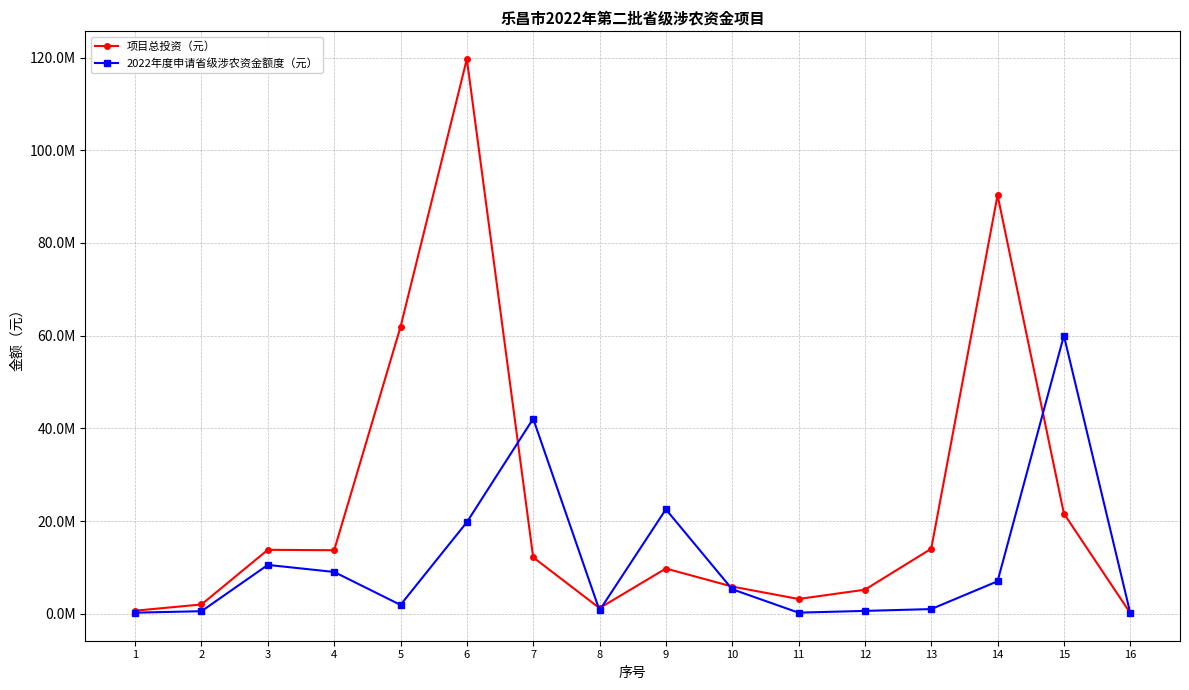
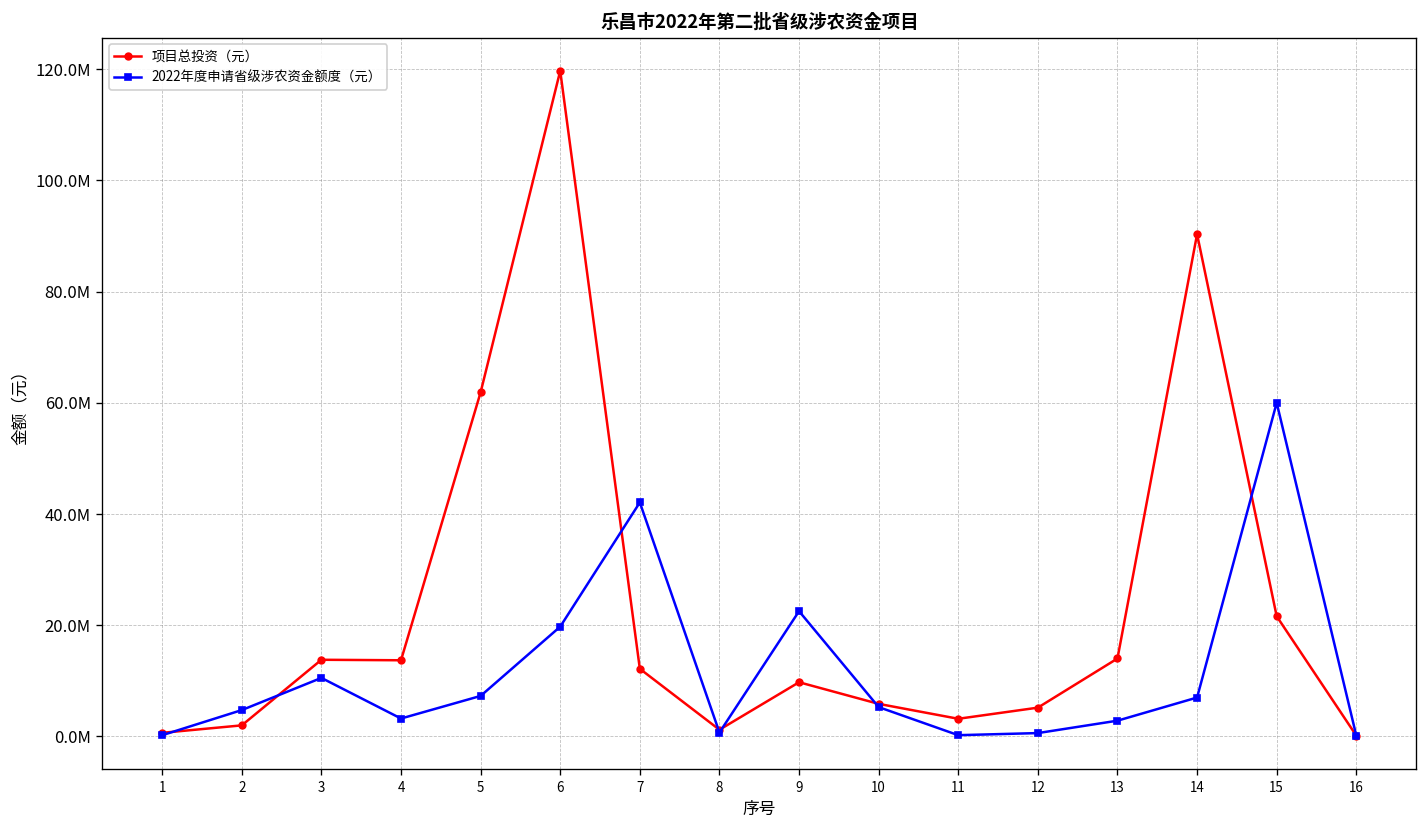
2022年度申请省级涉农资金额度（元）, 2: 1000000 -> 5000000
2022年度申请省级涉农资金额度（元）, 4: 9000000 -> 3000000
2022年度申请省级涉农资金额度（元）, 5: 2000000 -> 7000000
2022年度申请省级涉农资金额度（元）, 13: 1000000 -> 3000000
